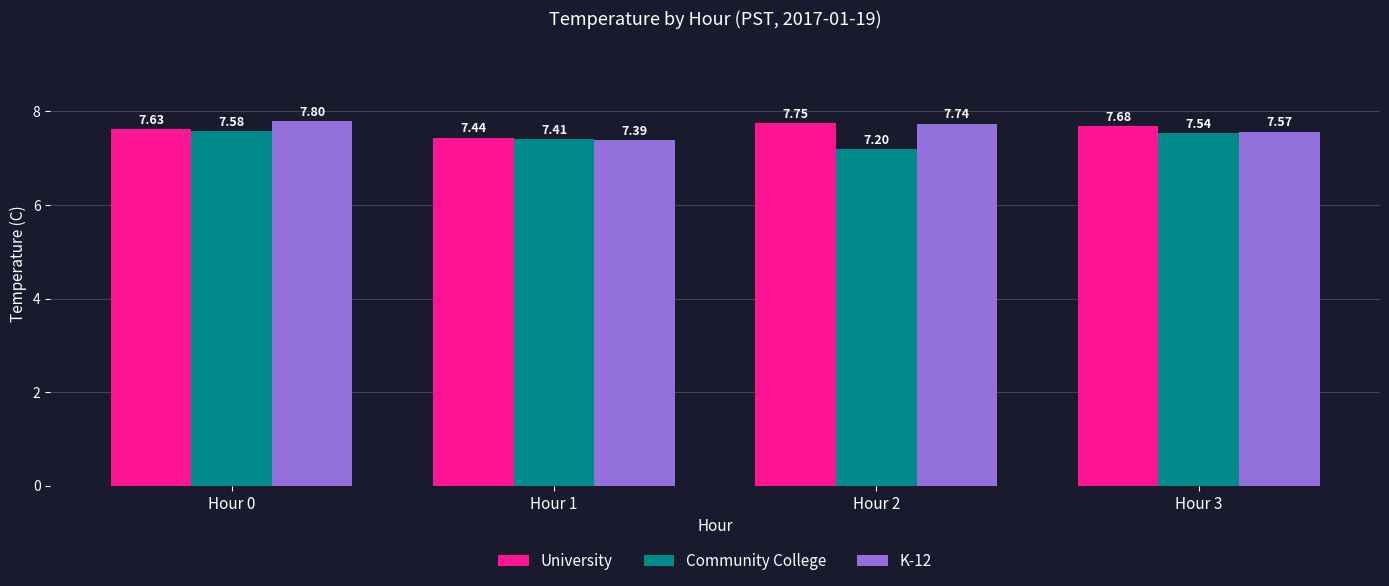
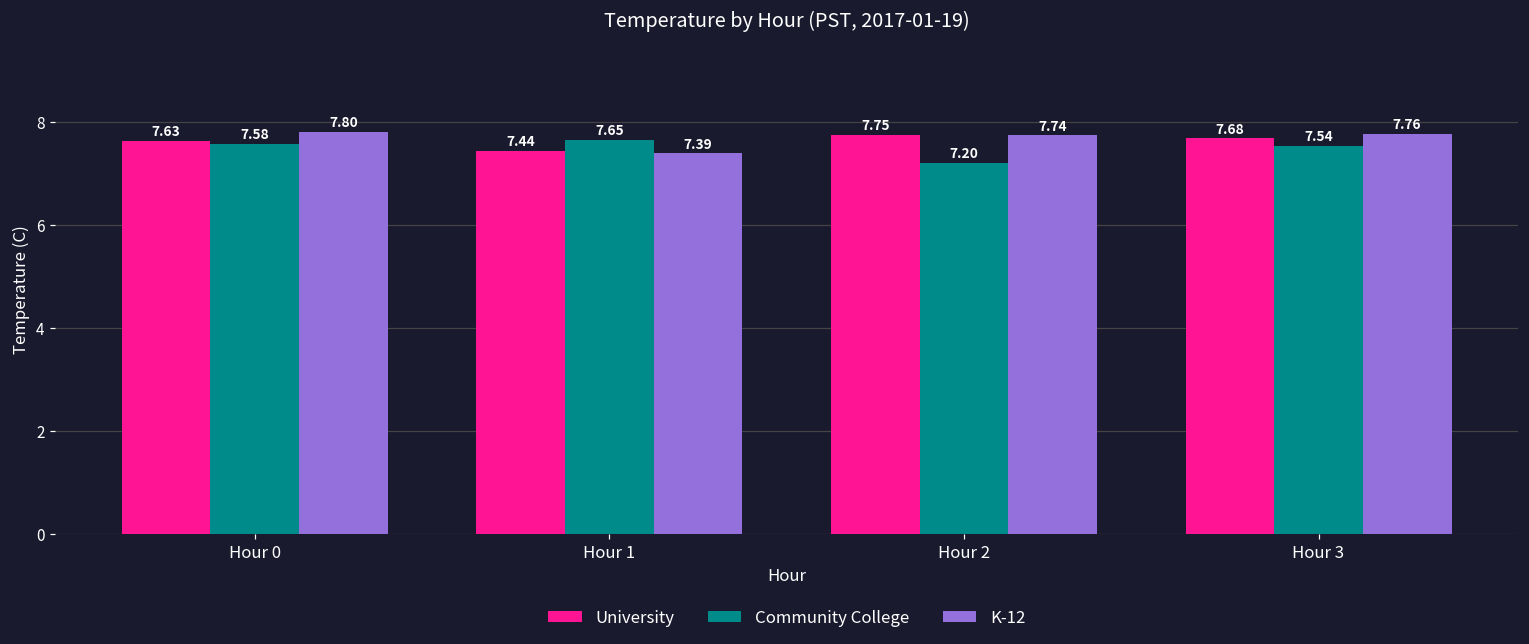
Community College, Hour 1: 7.41 -> 7.65
K-12, Hour 3: 7.57 -> 7.76
